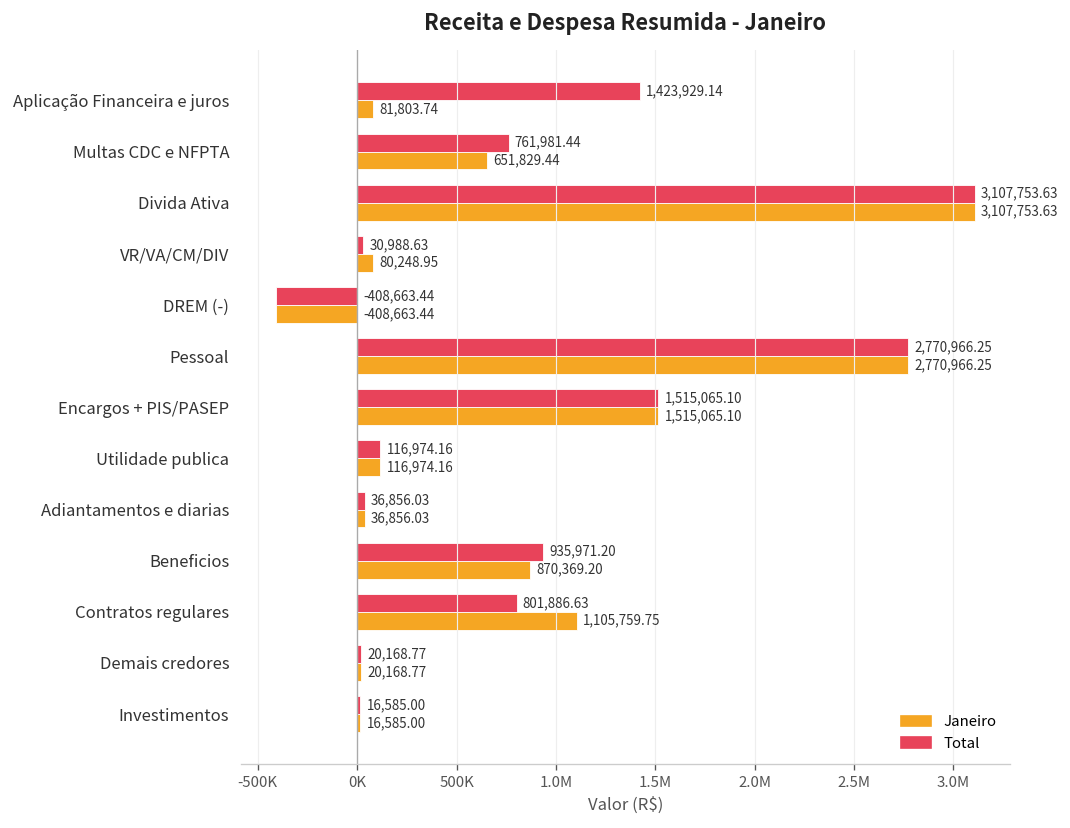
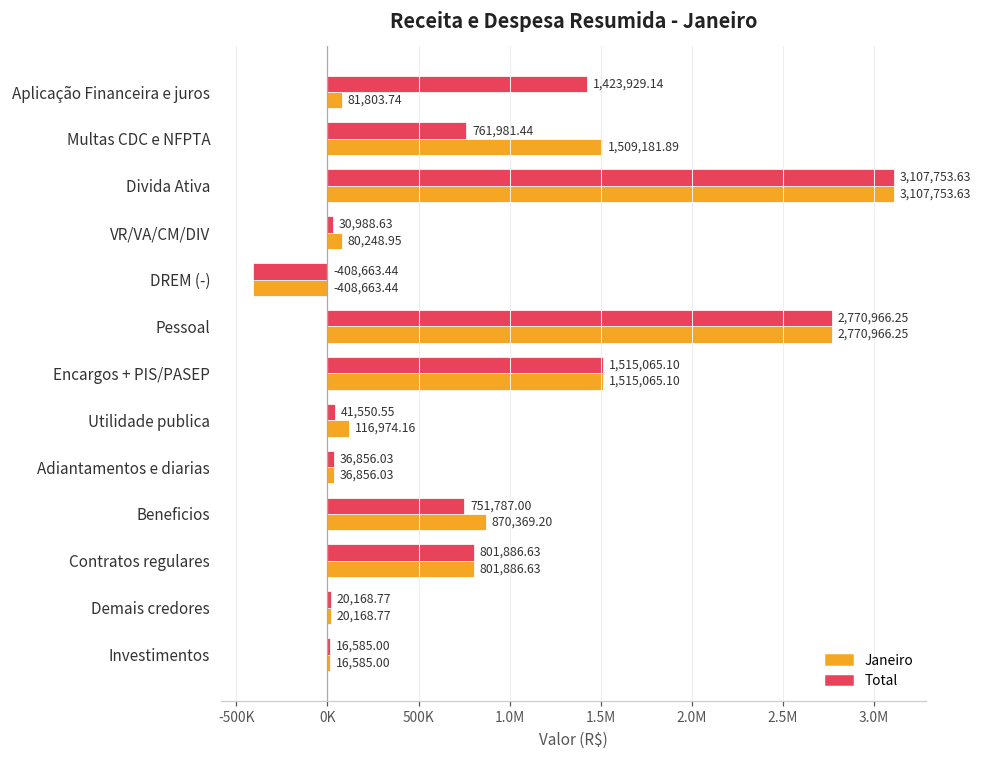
Janeiro, Multas CDC e NFPTA: 651,829.44 -> 1,509,181.89
Total, Utilidade publica: 116,974.16 -> 41,550.55
Total, Beneficios: 935,971.20 -> 751,787.00
Janeiro, Contratos regulares: 1,105,759.75 -> 801,886.63
